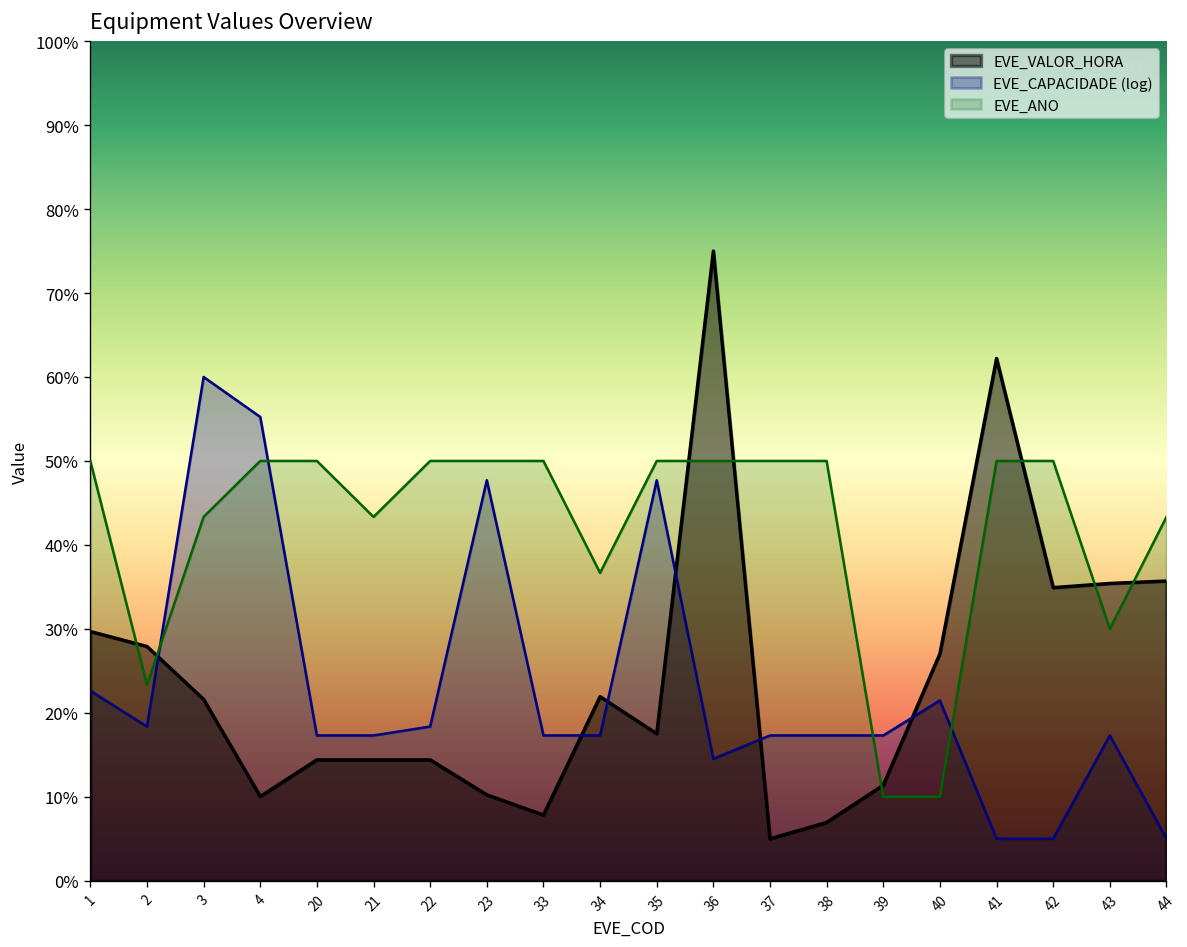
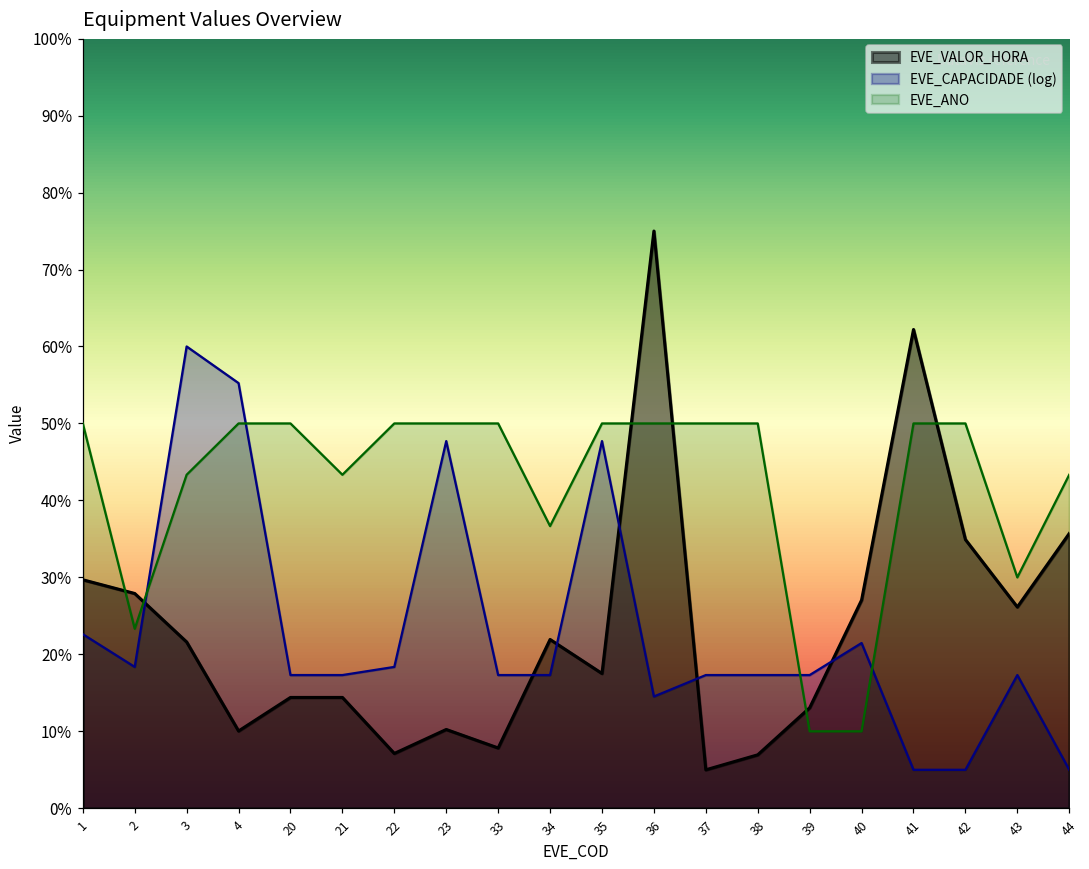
EVE_VALOR_HORA, 22: 14% -> 7%
EVE_VALOR_HORA, 39: 11% -> 13%
EVE_VALOR_HORA, 43: 35% -> 26%
